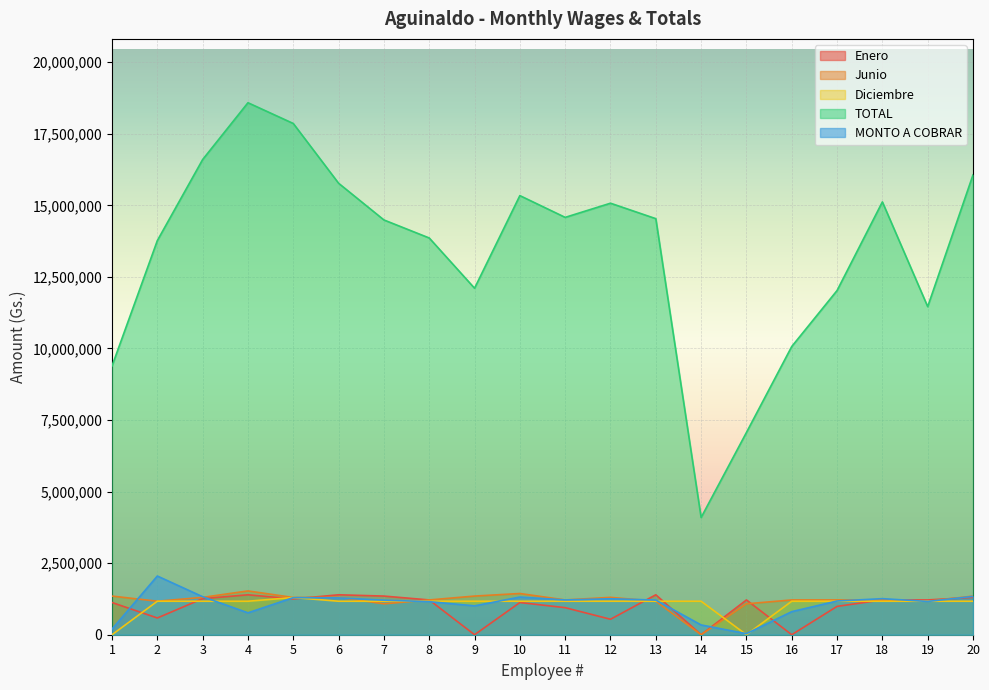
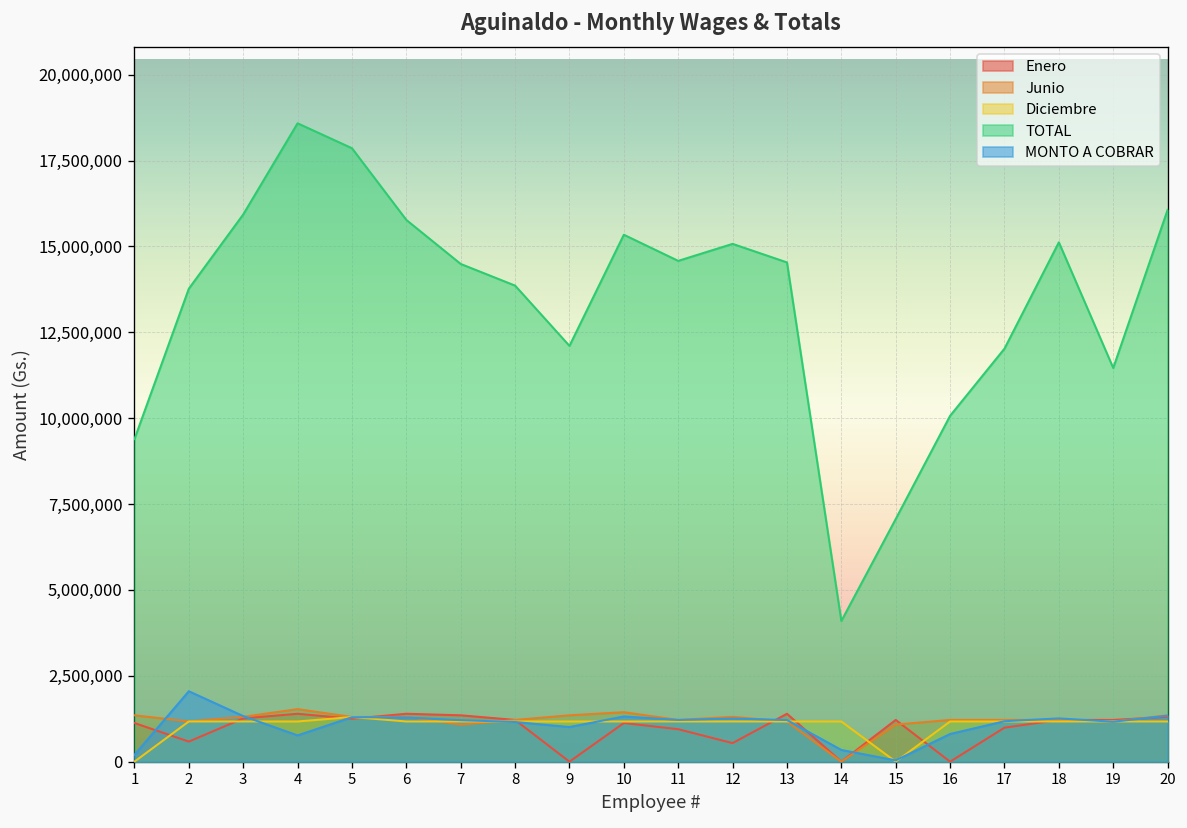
TOTAL, 3: 16,600,000 -> 15,900,000
